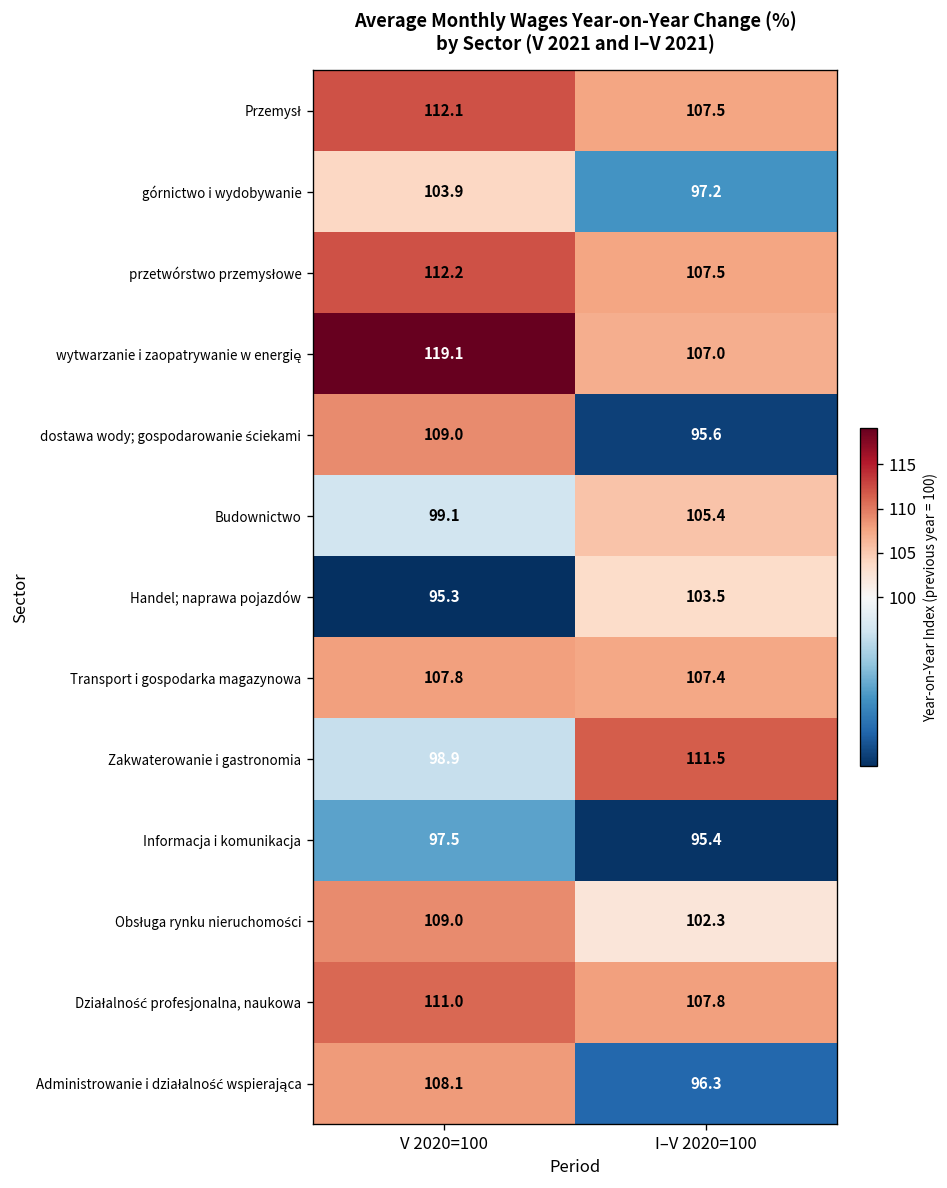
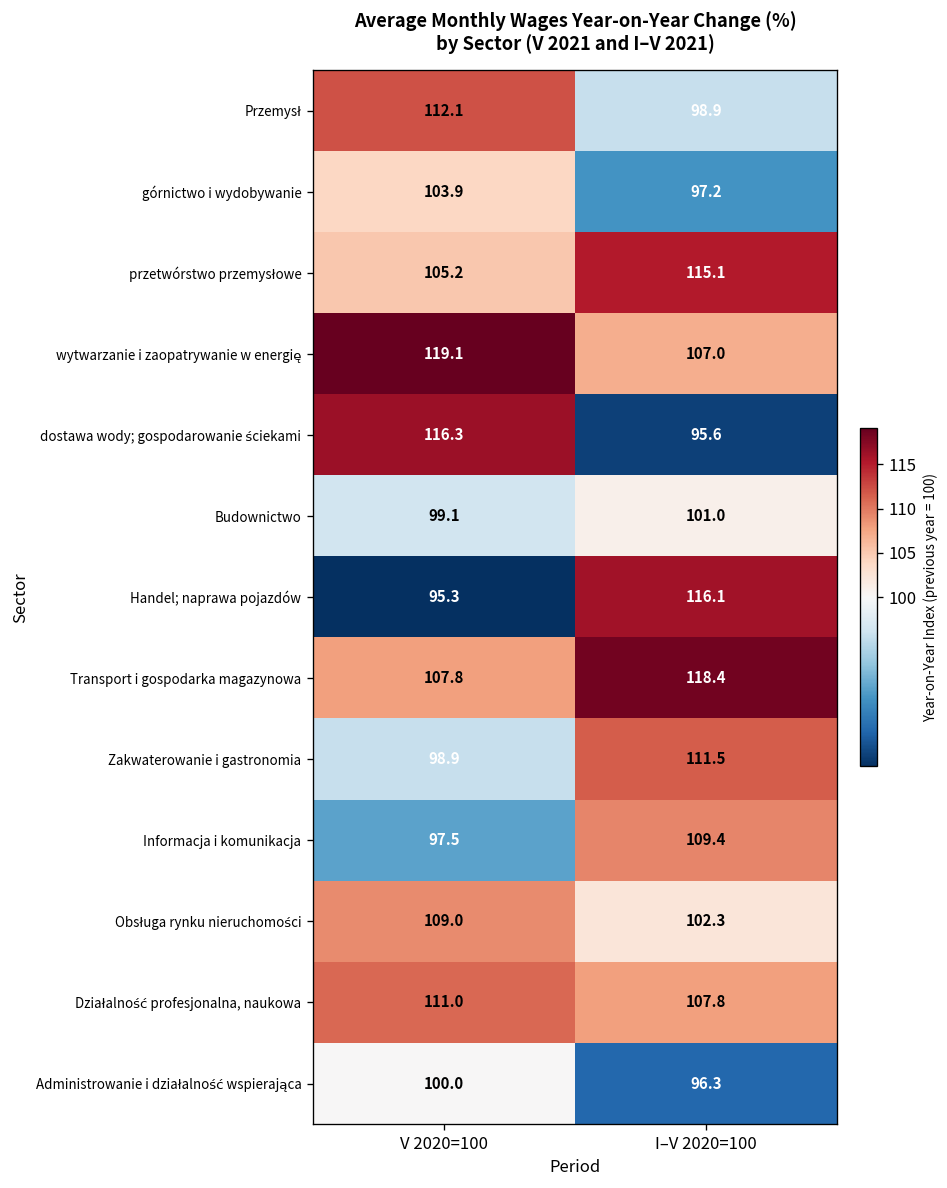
Przemysł, I–V 2020=100: 107.5 -> 98.9
przetwórstwo przemysłowe, V 2020=100: 112.2 -> 105.2
przetwórstwo przemysłowe, I–V 2020=100: 107.5 -> 115.1
dostawa wody; gospodarowanie ściekami, V 2020=100: 109.0 -> 116.3
Budownictwo, I–V 2020=100: 105.4 -> 101.0
Handel; naprawa pojazdów, I–V 2020=100: 103.5 -> 116.1
Transport i gospodarka magazynowa, I–V 2020=100: 107.4 -> 118.4
Informacja i komunikacja, I–V 2020=100: 95.4 -> 109.4
Administrowanie i działalność wspierająca, V 2020=100: 108.1 -> 100.0
